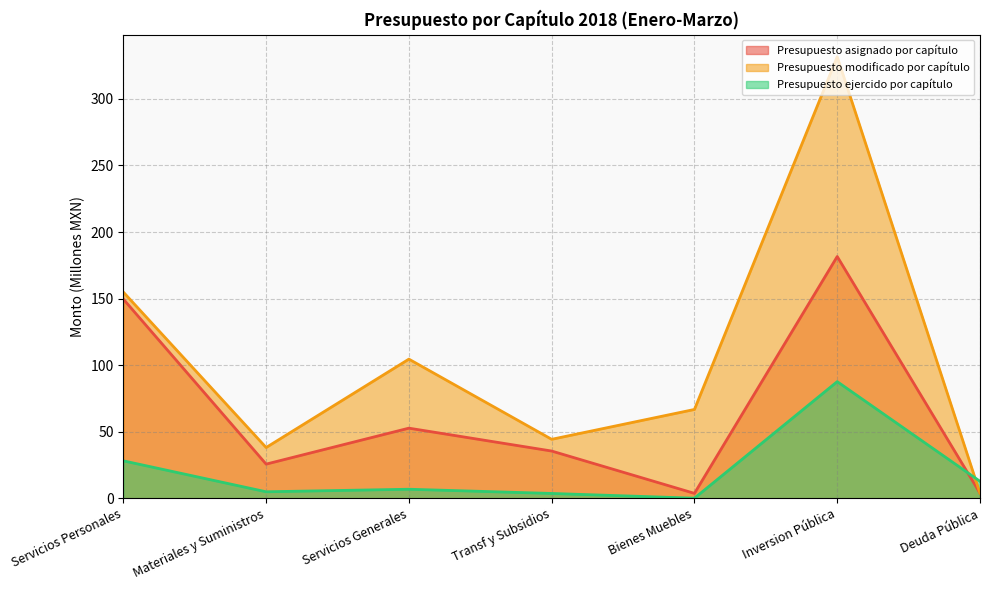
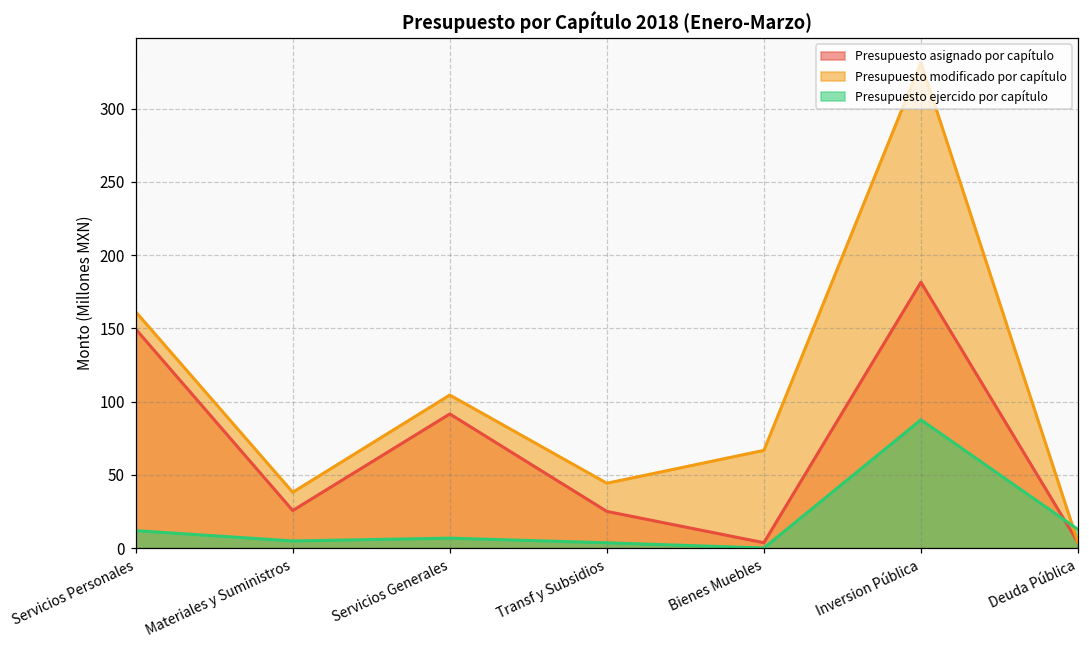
Presupuesto modificado por capítulo, Servicios Personales: 155 -> 161
Presupuesto ejercido por capítulo, Servicios Personales: 28 -> 12
Presupuesto asignado por capítulo, Servicios Generales: 53 -> 92
Presupuesto asignado por capítulo, Transf y Subsidios: 36 -> 25
